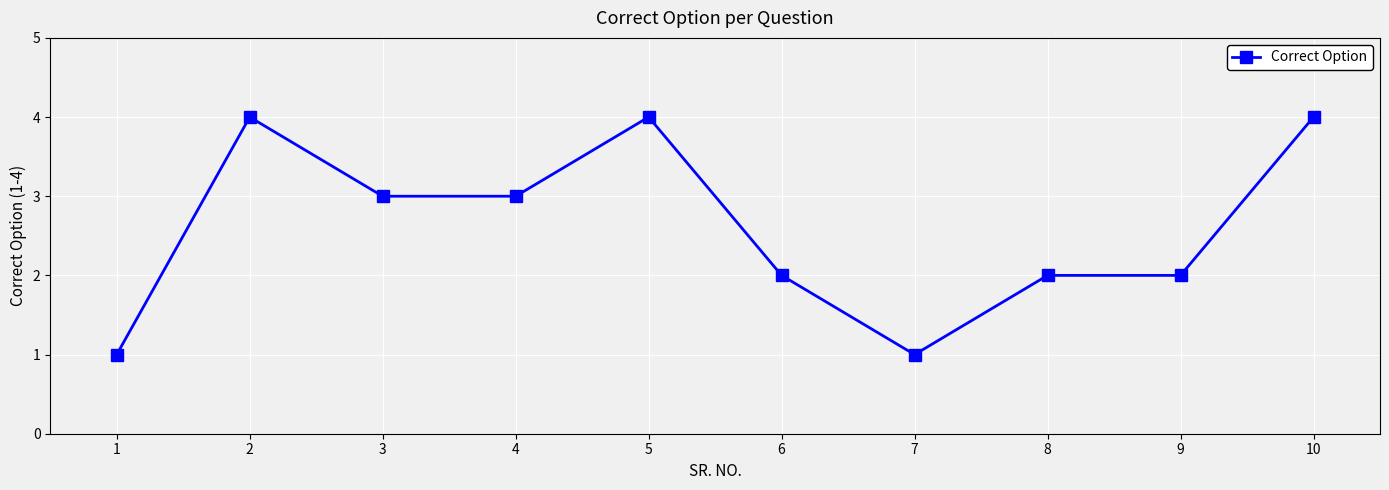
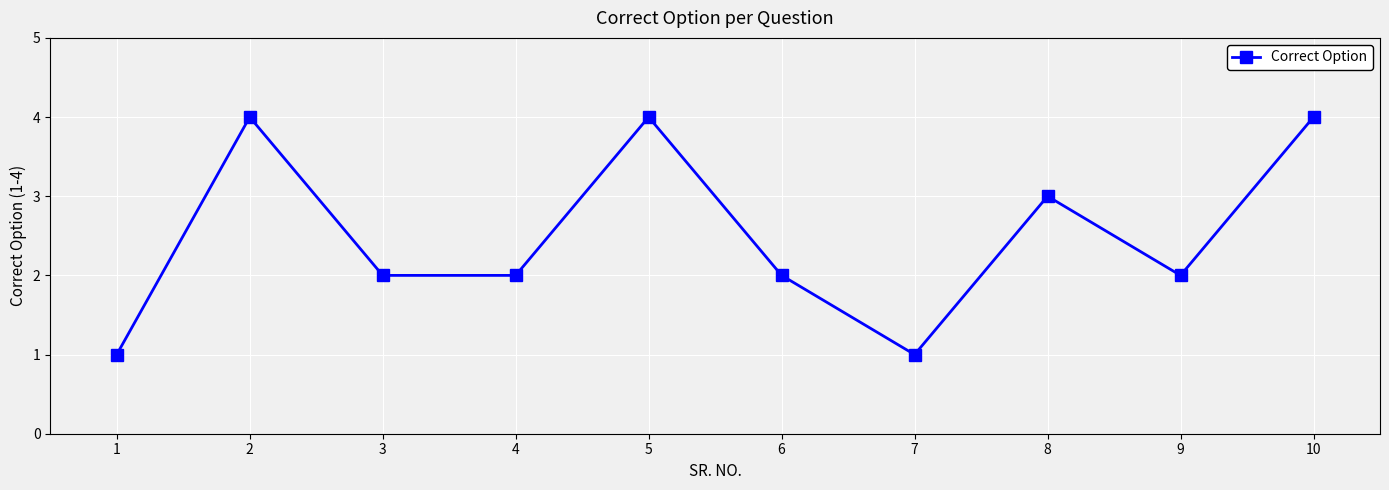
3: 3 -> 2
4: 3 -> 2
8: 2 -> 3
